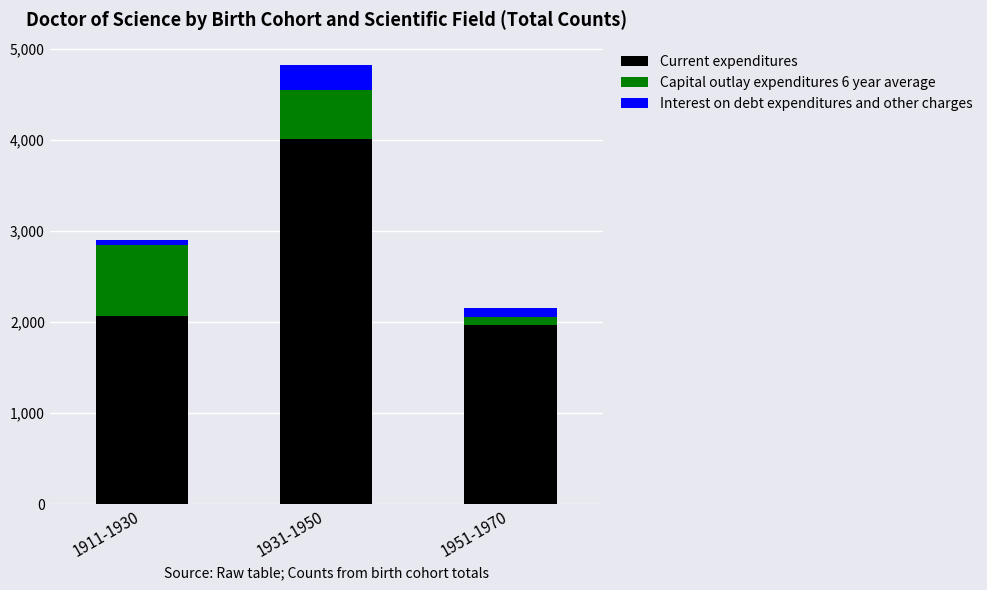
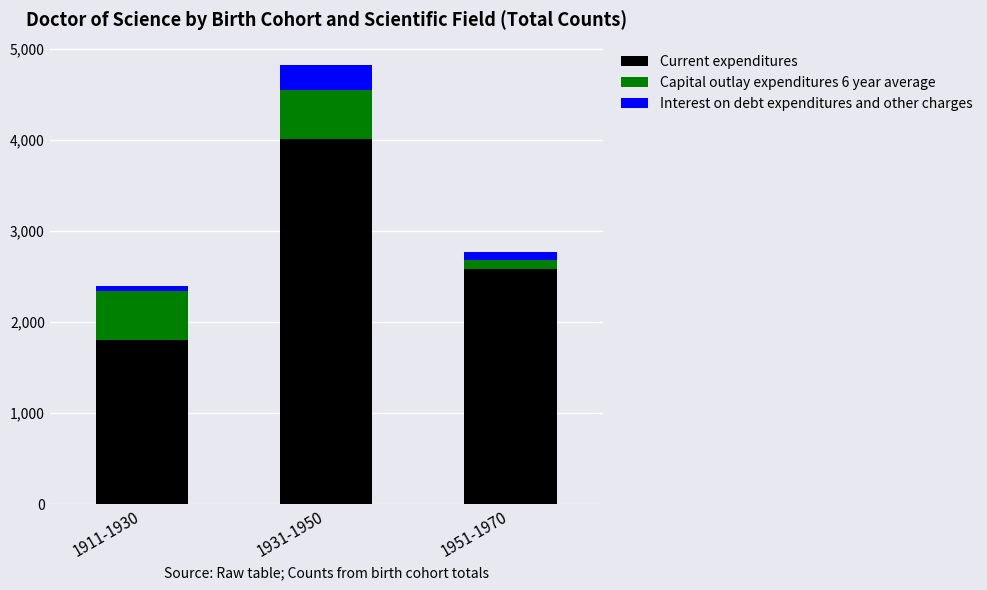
Current expenditures, 1911-1930: 2,100 -> 1,800
Capital outlay expenditures 6 year average, 1911-1930: 800 -> 500
Current expenditures, 1951-1970: 2,000 -> 2,600
